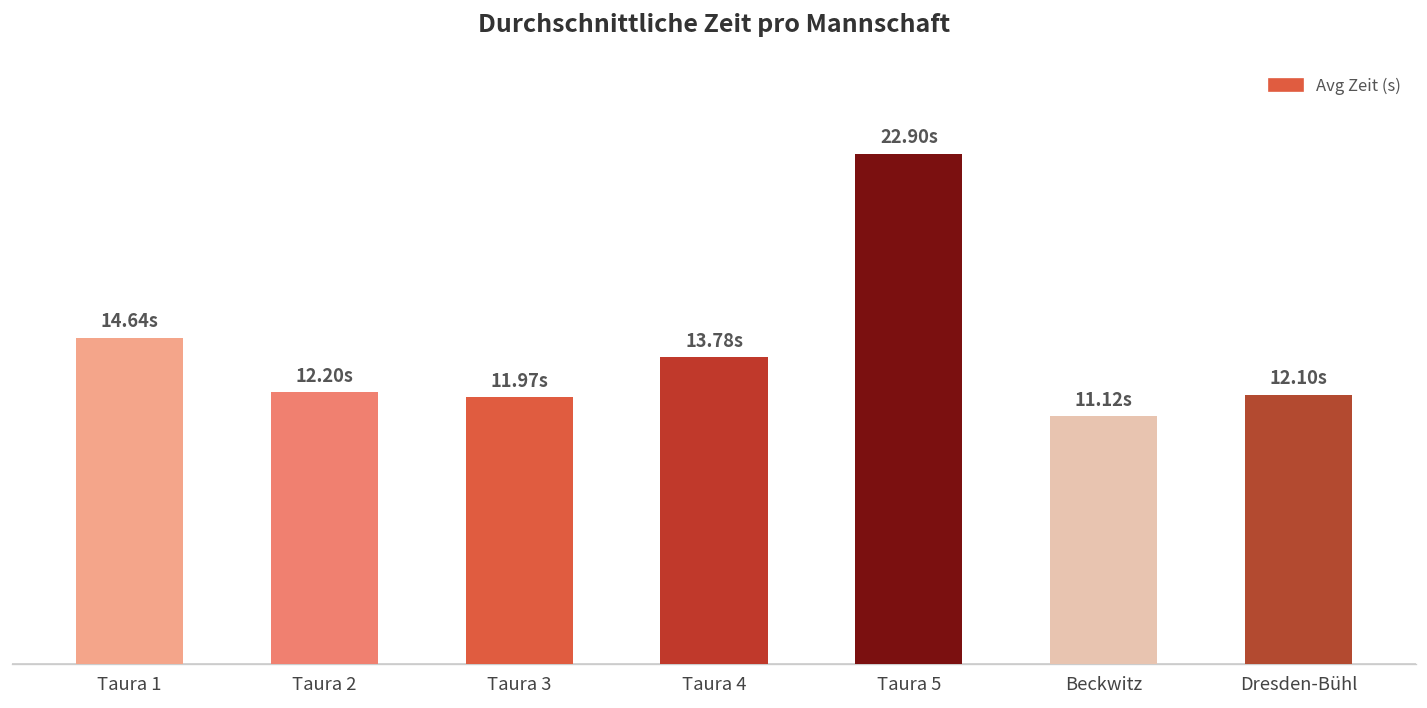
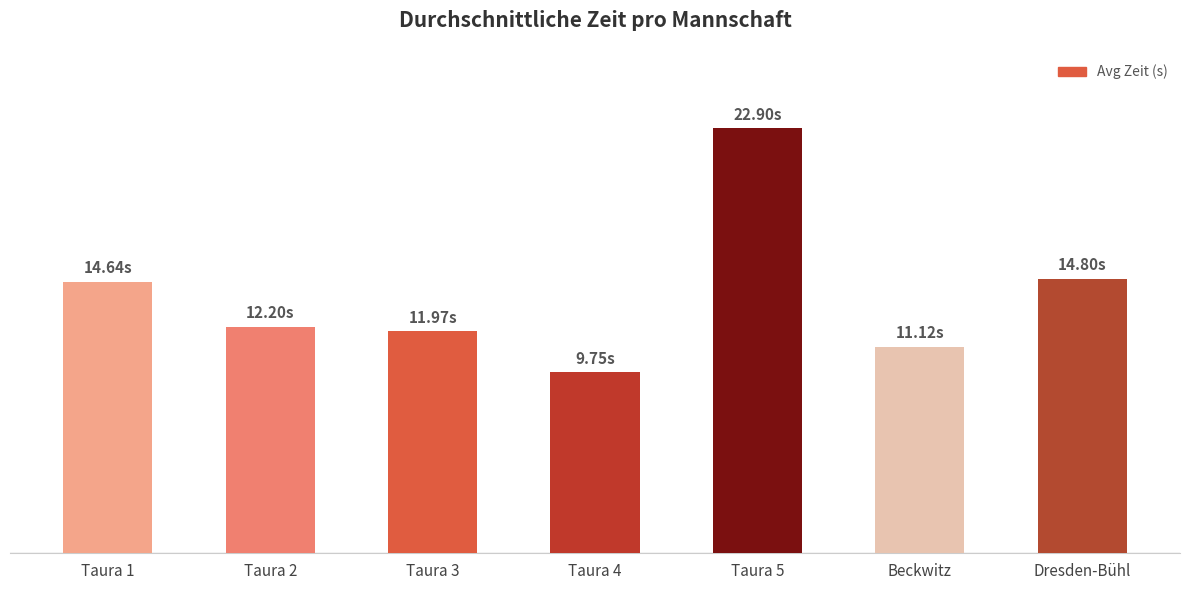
Taura 4: 13.78s -> 9.75s
Dresden-Bühl: 12.10s -> 14.80s
